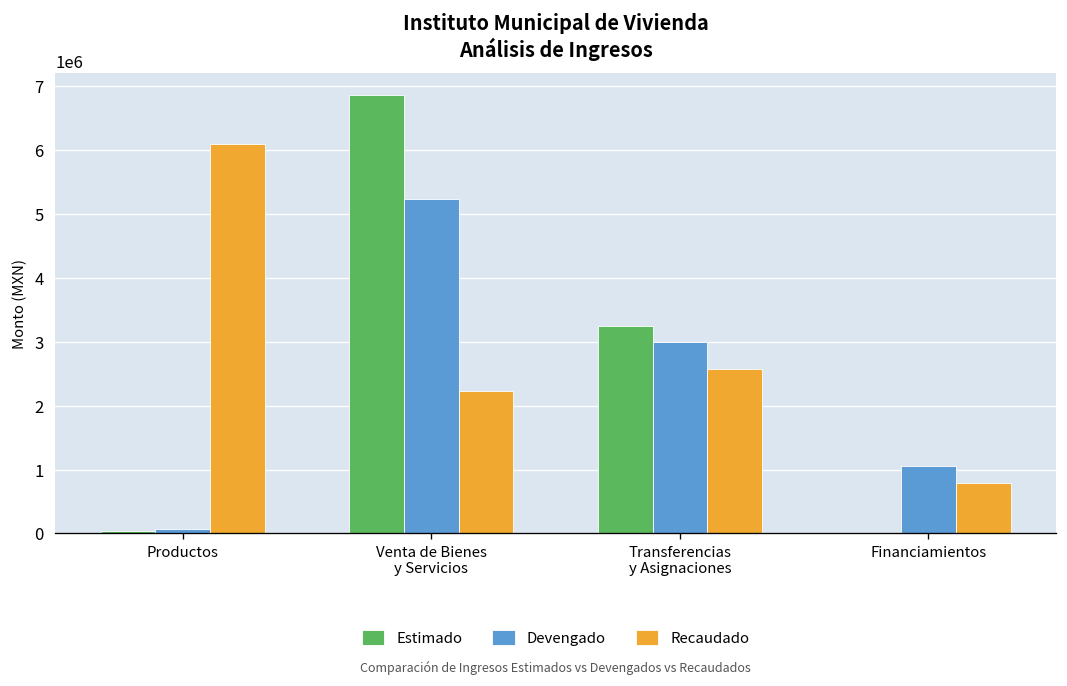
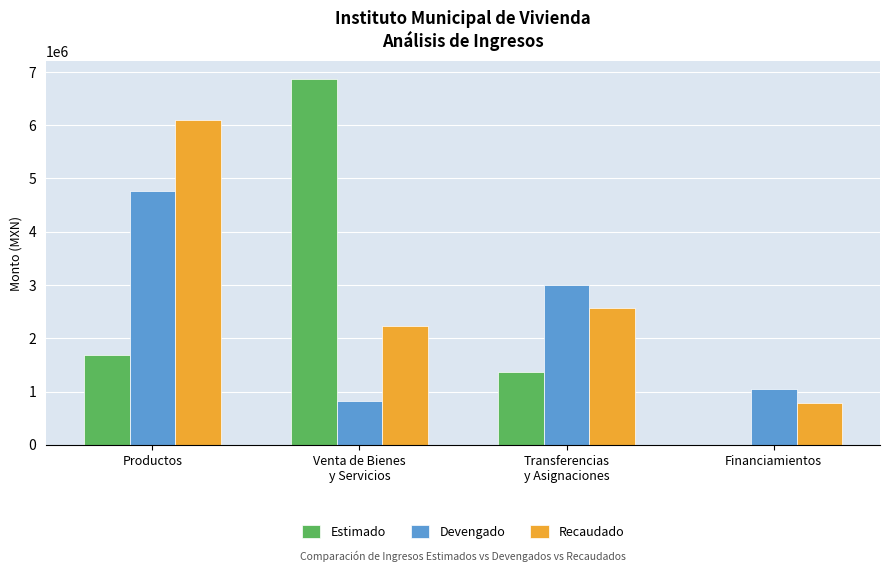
Estimado, Productos: 0 -> 1700000
Devengado, Productos: 100000 -> 4800000
Devengado, Venta de Bienes y Servicios: 5200000 -> 800000
Estimado, Transferencias y Asignaciones: 3300000 -> 1400000
